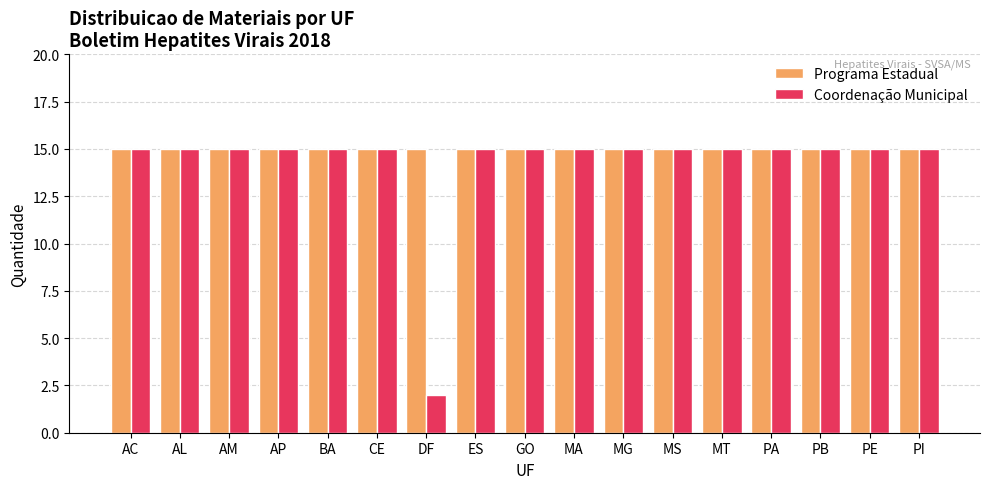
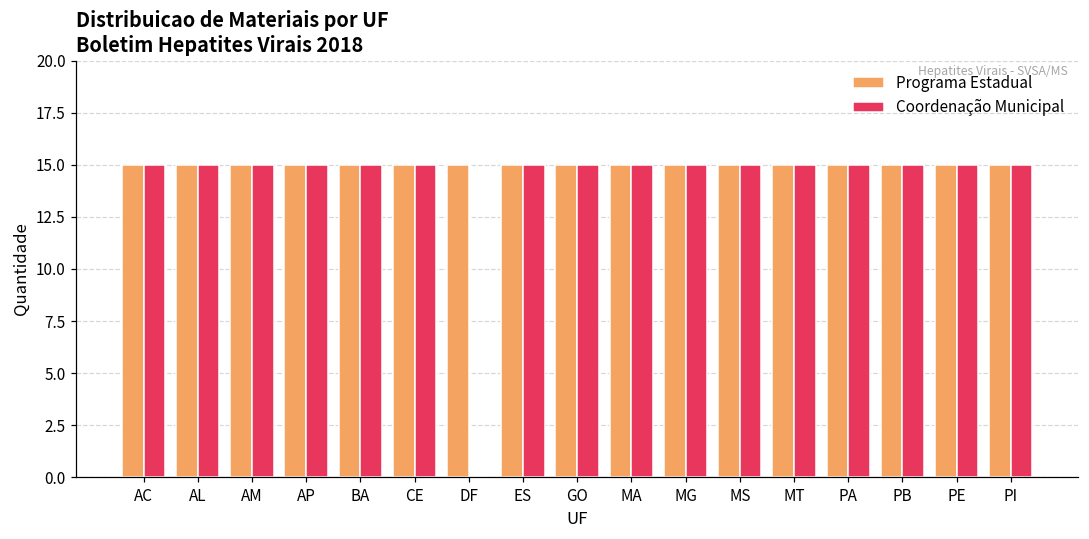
Coordenação Municipal, DF: 2 -> 0
